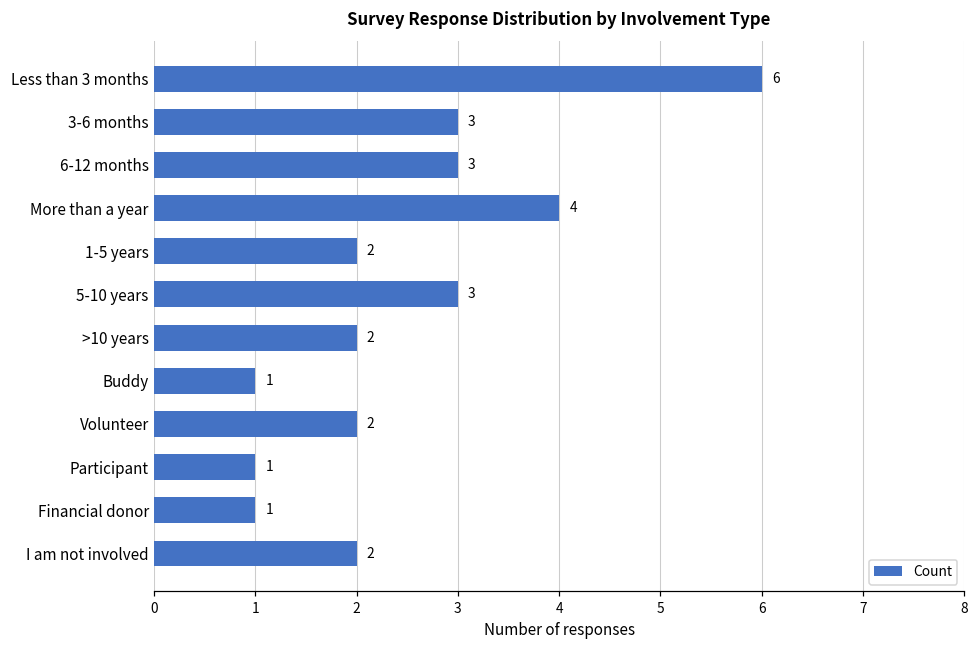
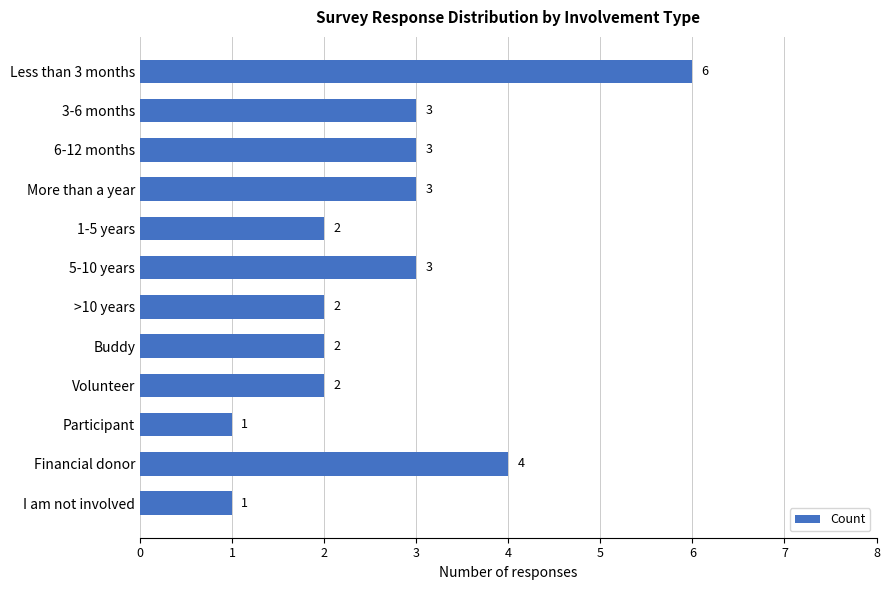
More than a year: 4 -> 3
Buddy: 1 -> 2
Financial donor: 1 -> 4
I am not involved: 2 -> 1
